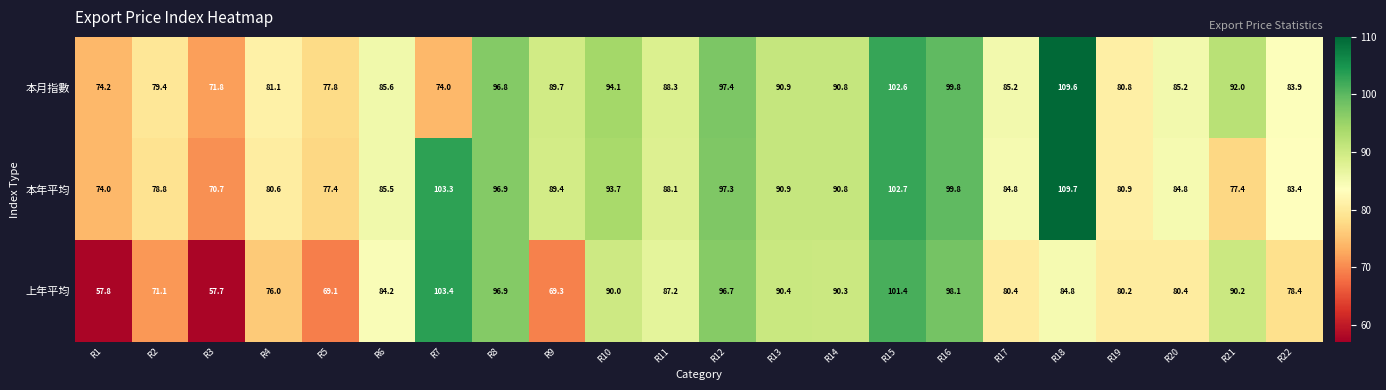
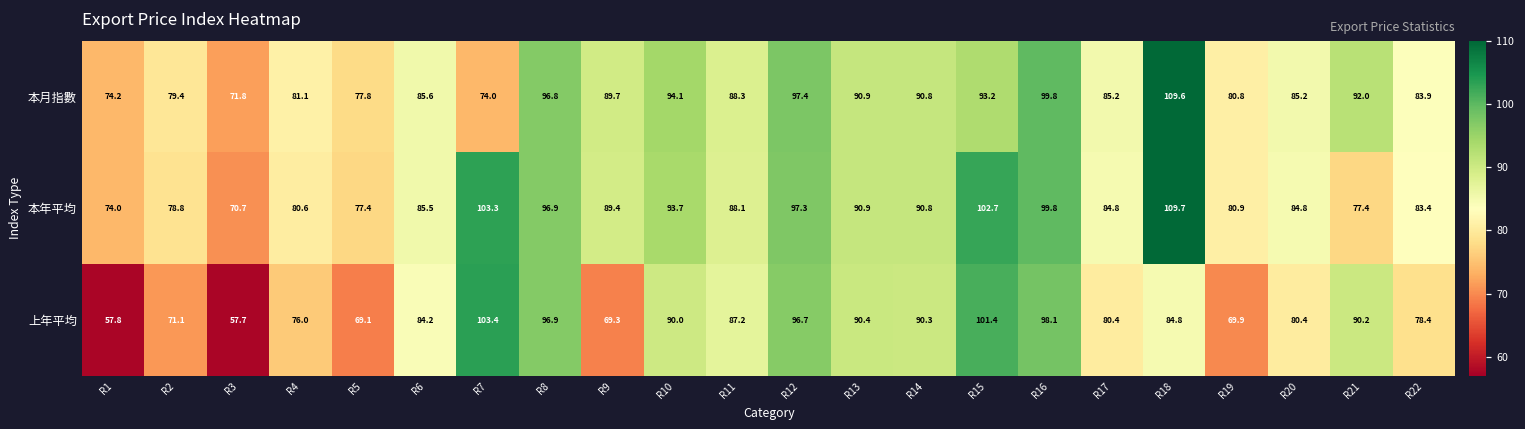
本月指數, R15: 102.6 -> 93.2
上年平均, R19: 80.2 -> 69.9
